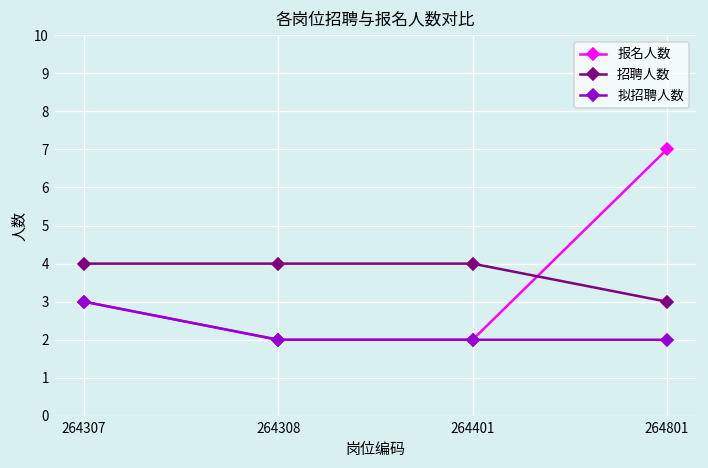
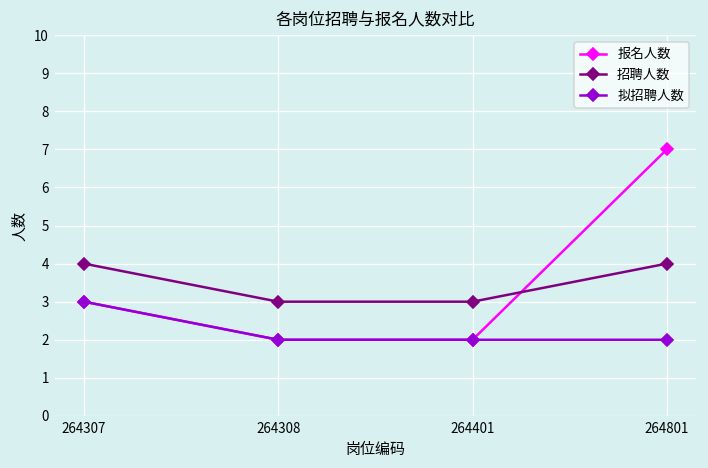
招聘人数, 264308: 4 -> 3
招聘人数, 264401: 4 -> 3
招聘人数, 264801: 3 -> 4
